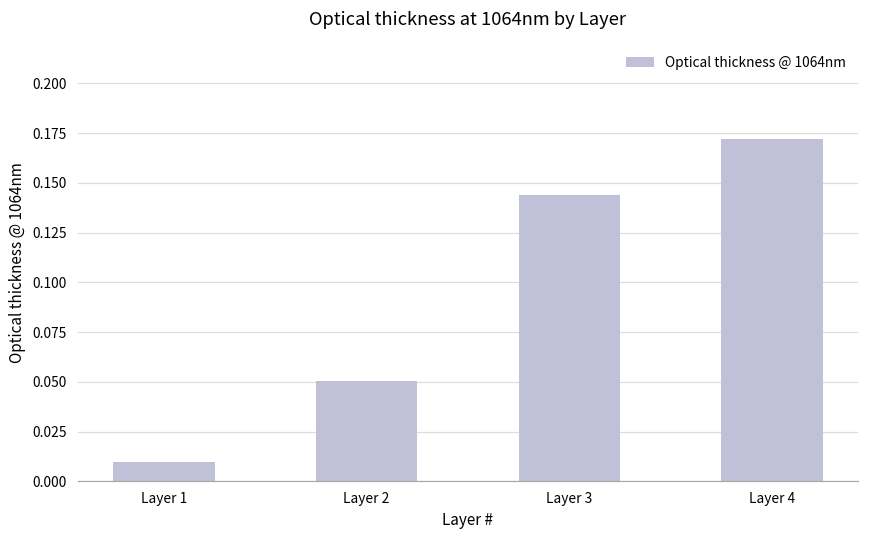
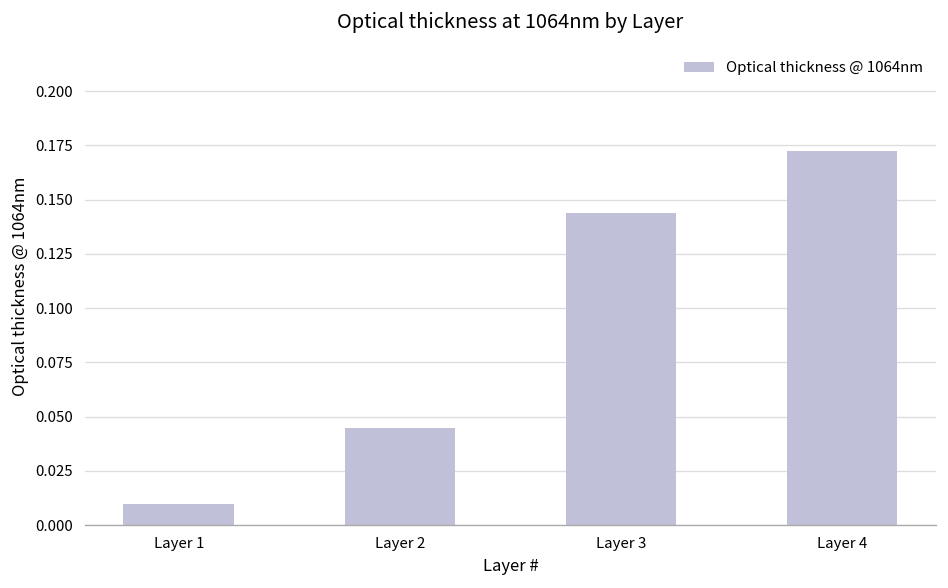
Layer 2: 0.050 -> 0.045
